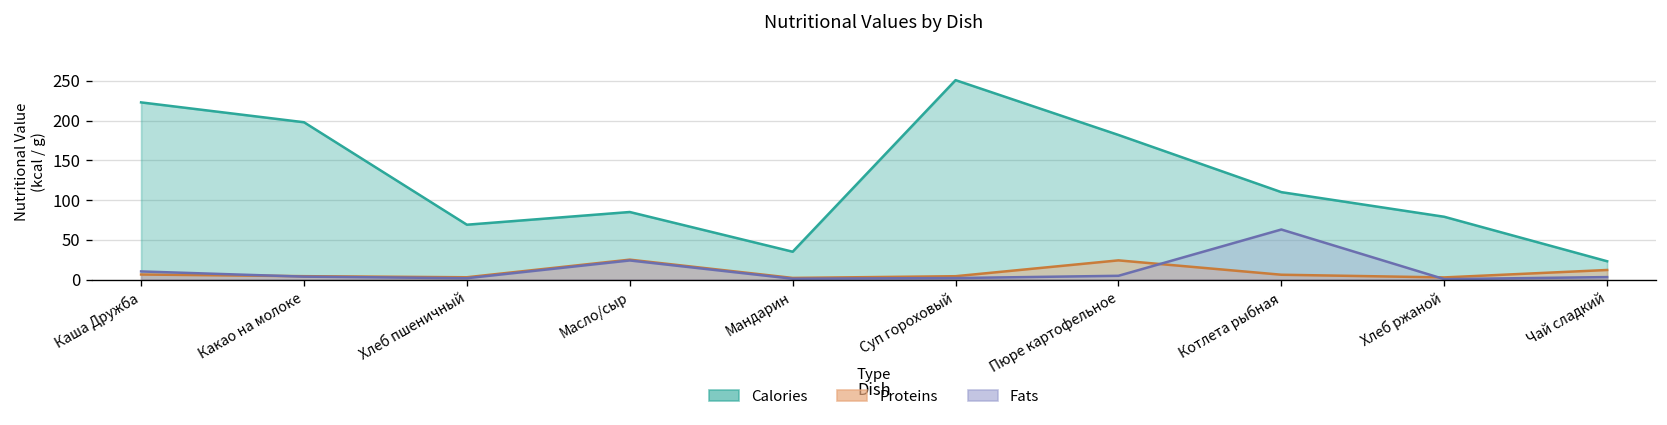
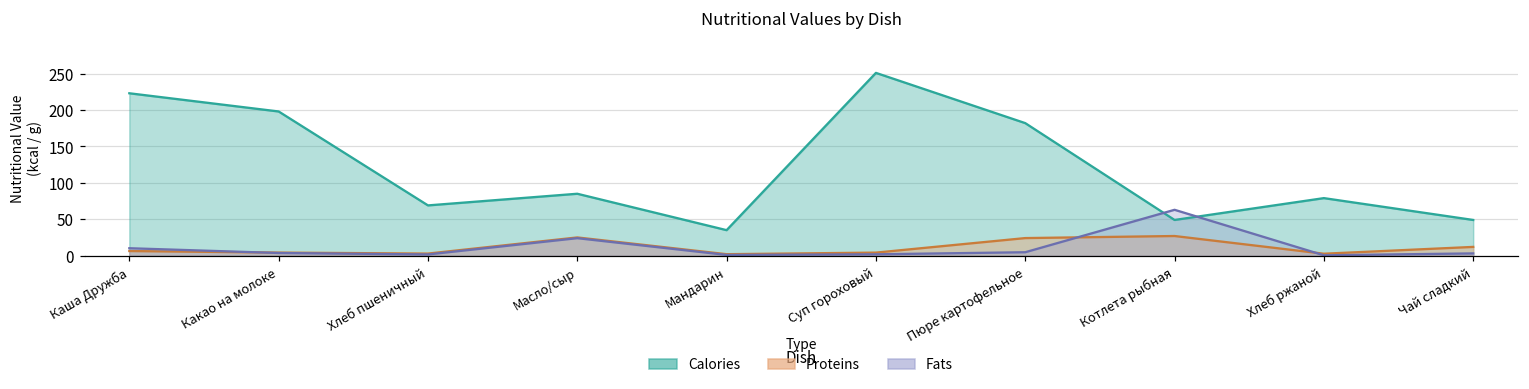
Calories, Котлета рыбная: 110 -> 50
Proteins, Котлета рыбная: 10 -> 30
Calories, Чай сладкий: 20 -> 50
